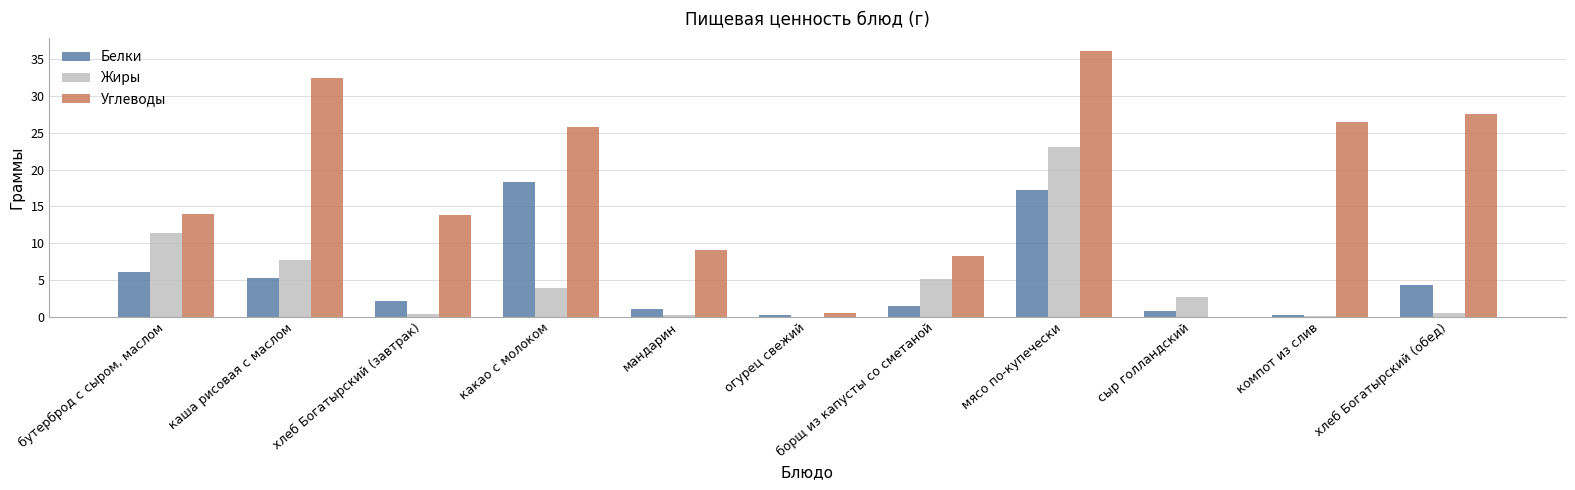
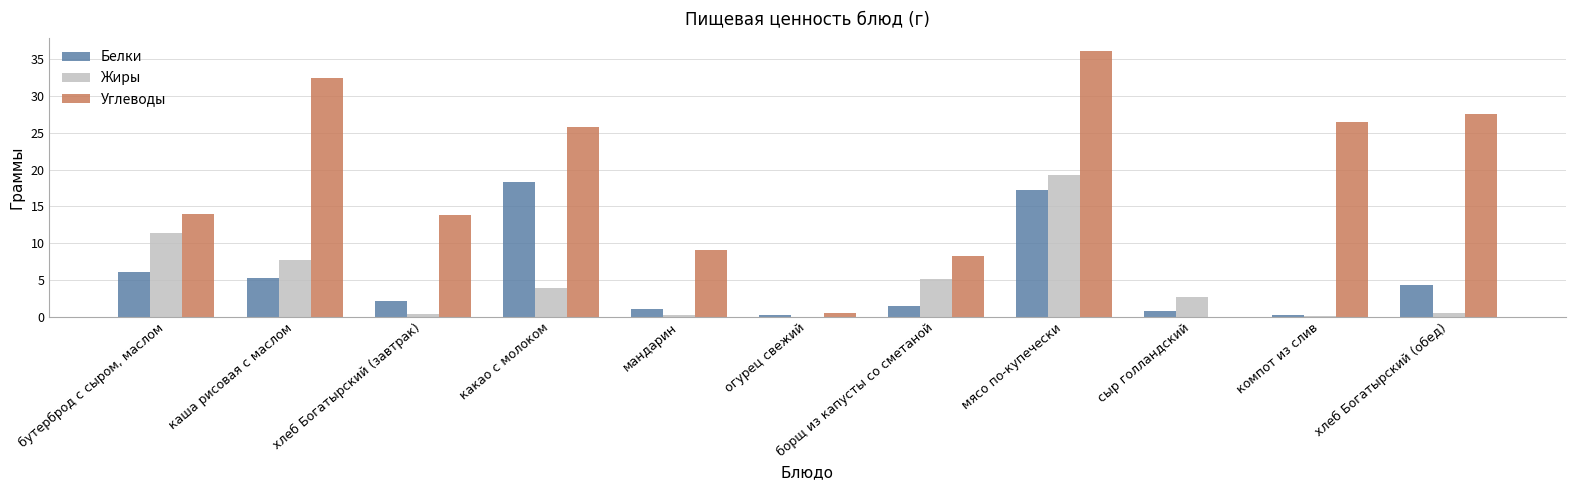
Жиры, мясо по-купечески: 23 -> 19
